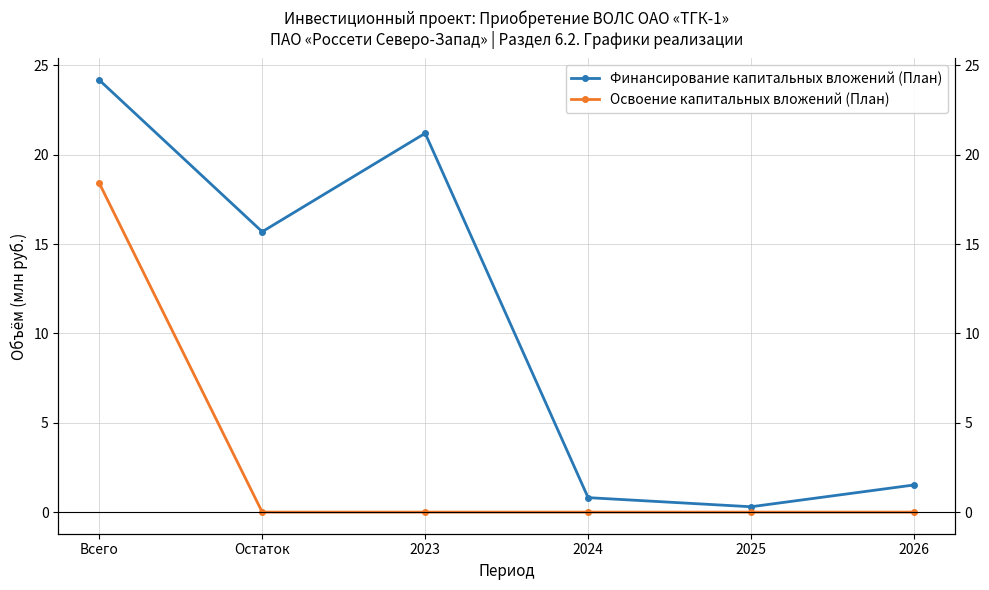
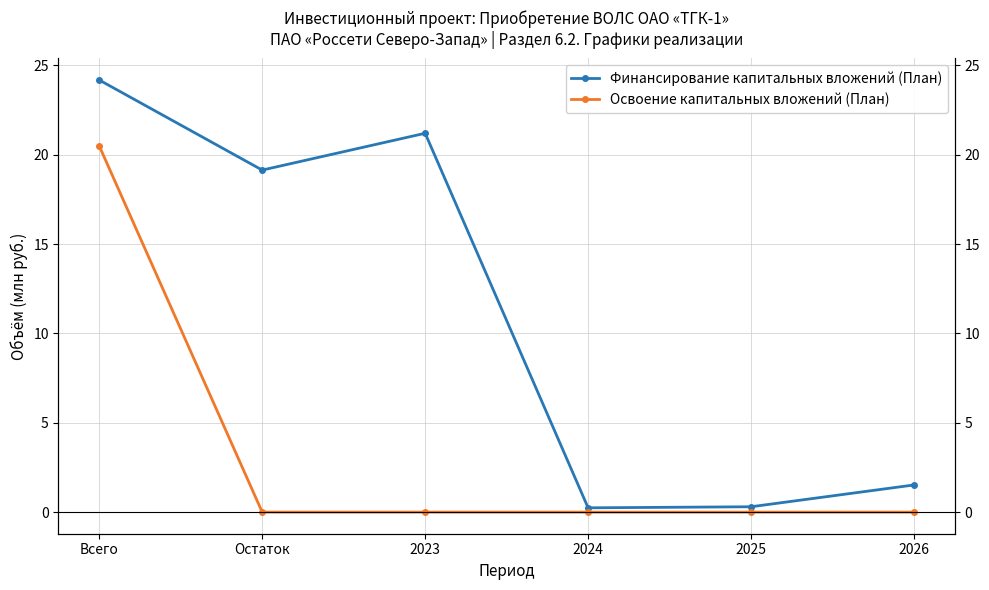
Освоение капитальных вложений (План), Всего: 18.4 -> 20.5
Финансирование капитальных вложений (План), Остаток: 15.7 -> 19.1
Финансирование капитальных вложений (План), 2024: 0.8 -> 0.2
